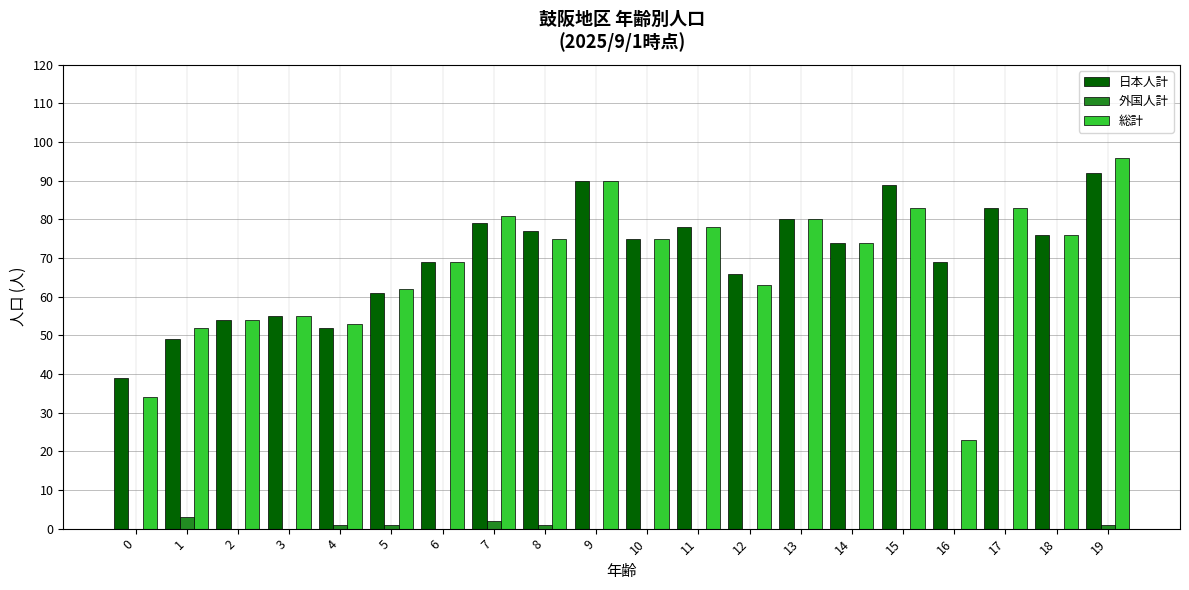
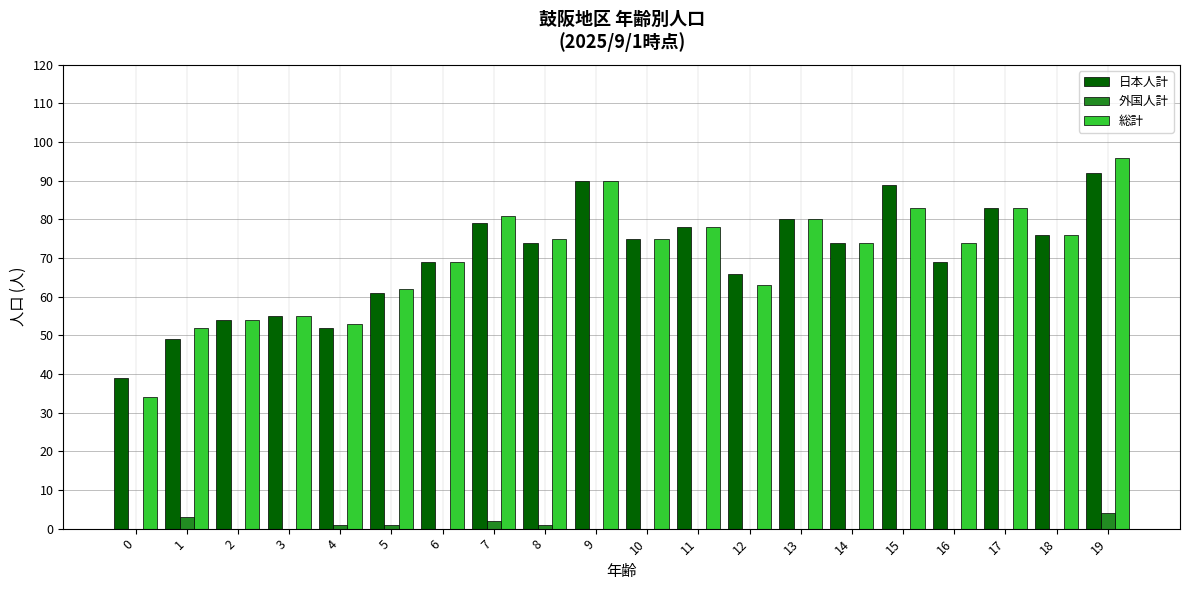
日本人計, 8: 77 -> 74
総計, 16: 23 -> 74
外国人計, 19: 1 -> 4
